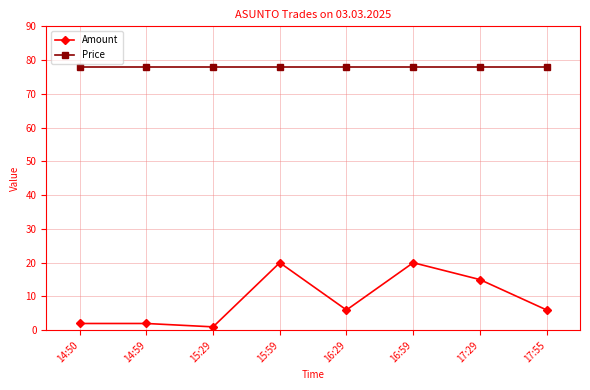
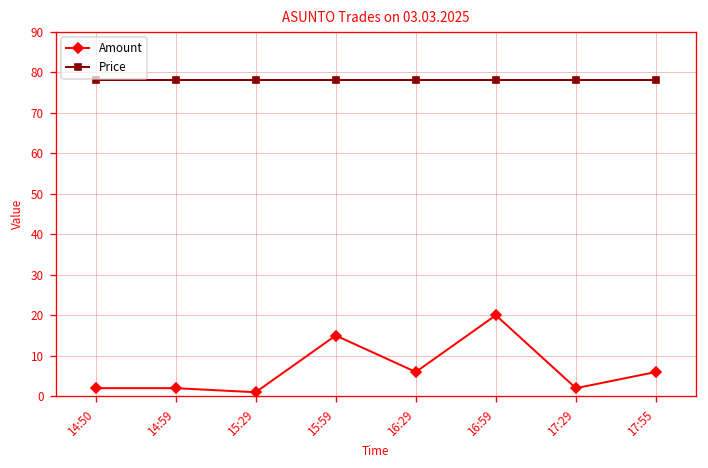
Amount, 15:59: 20 -> 15
Amount, 17:29: 15 -> 2
